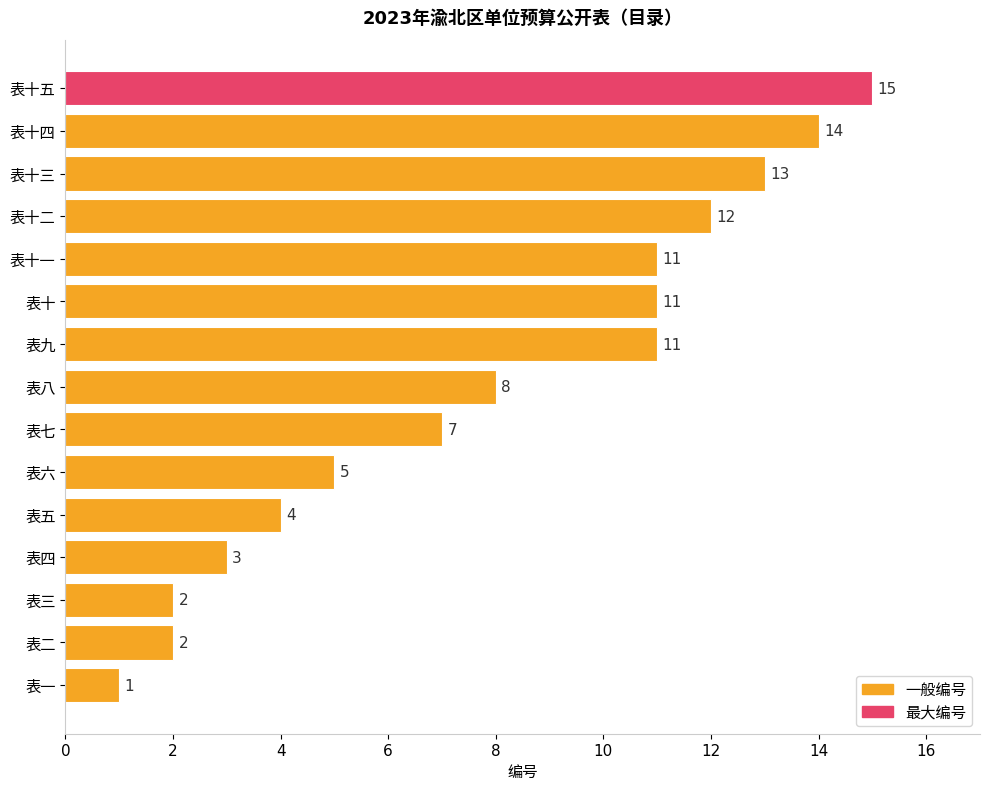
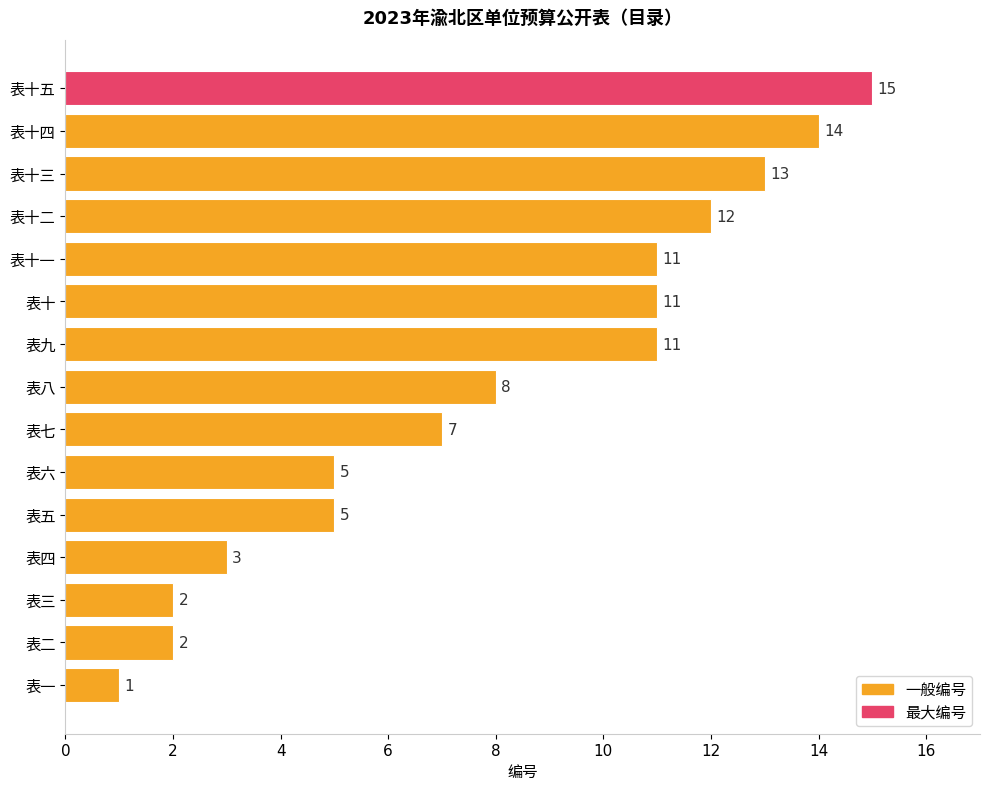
表五: 4 -> 5
